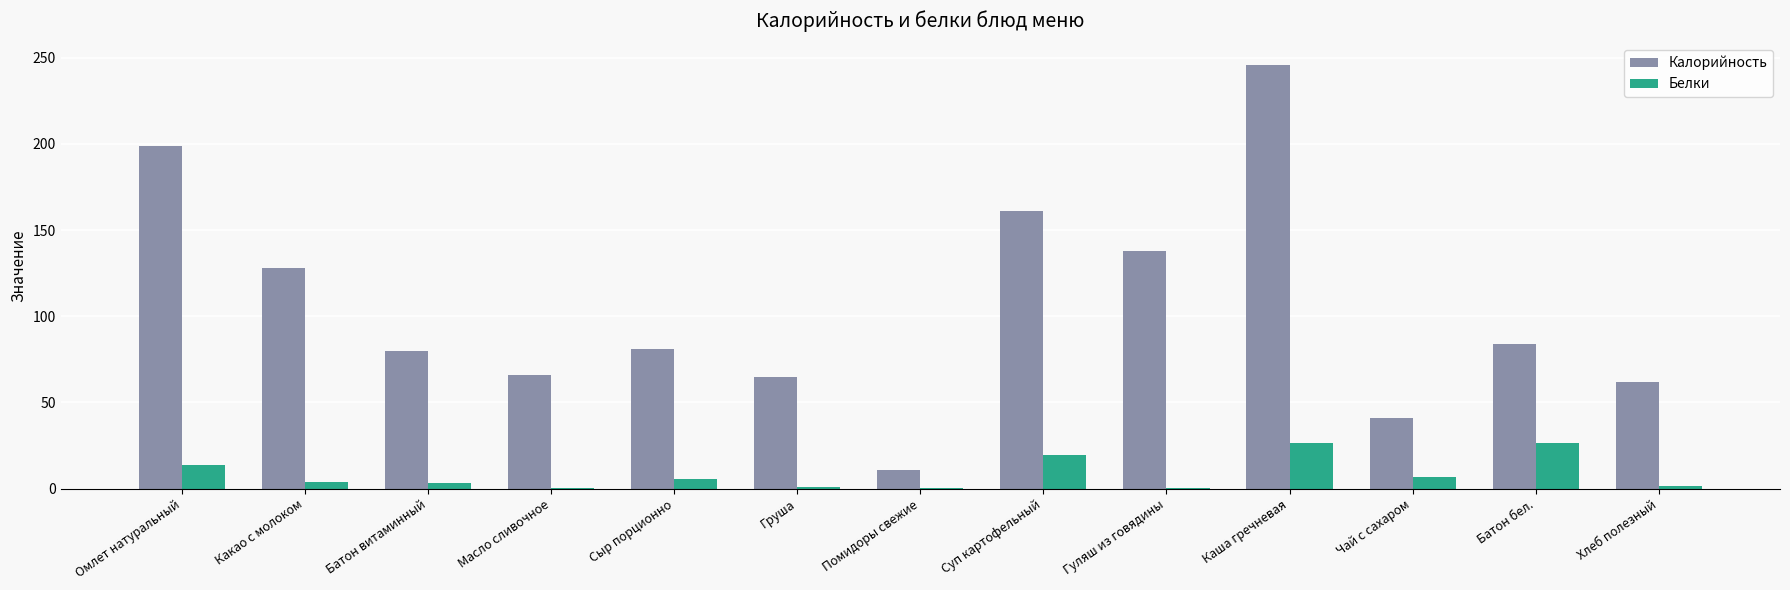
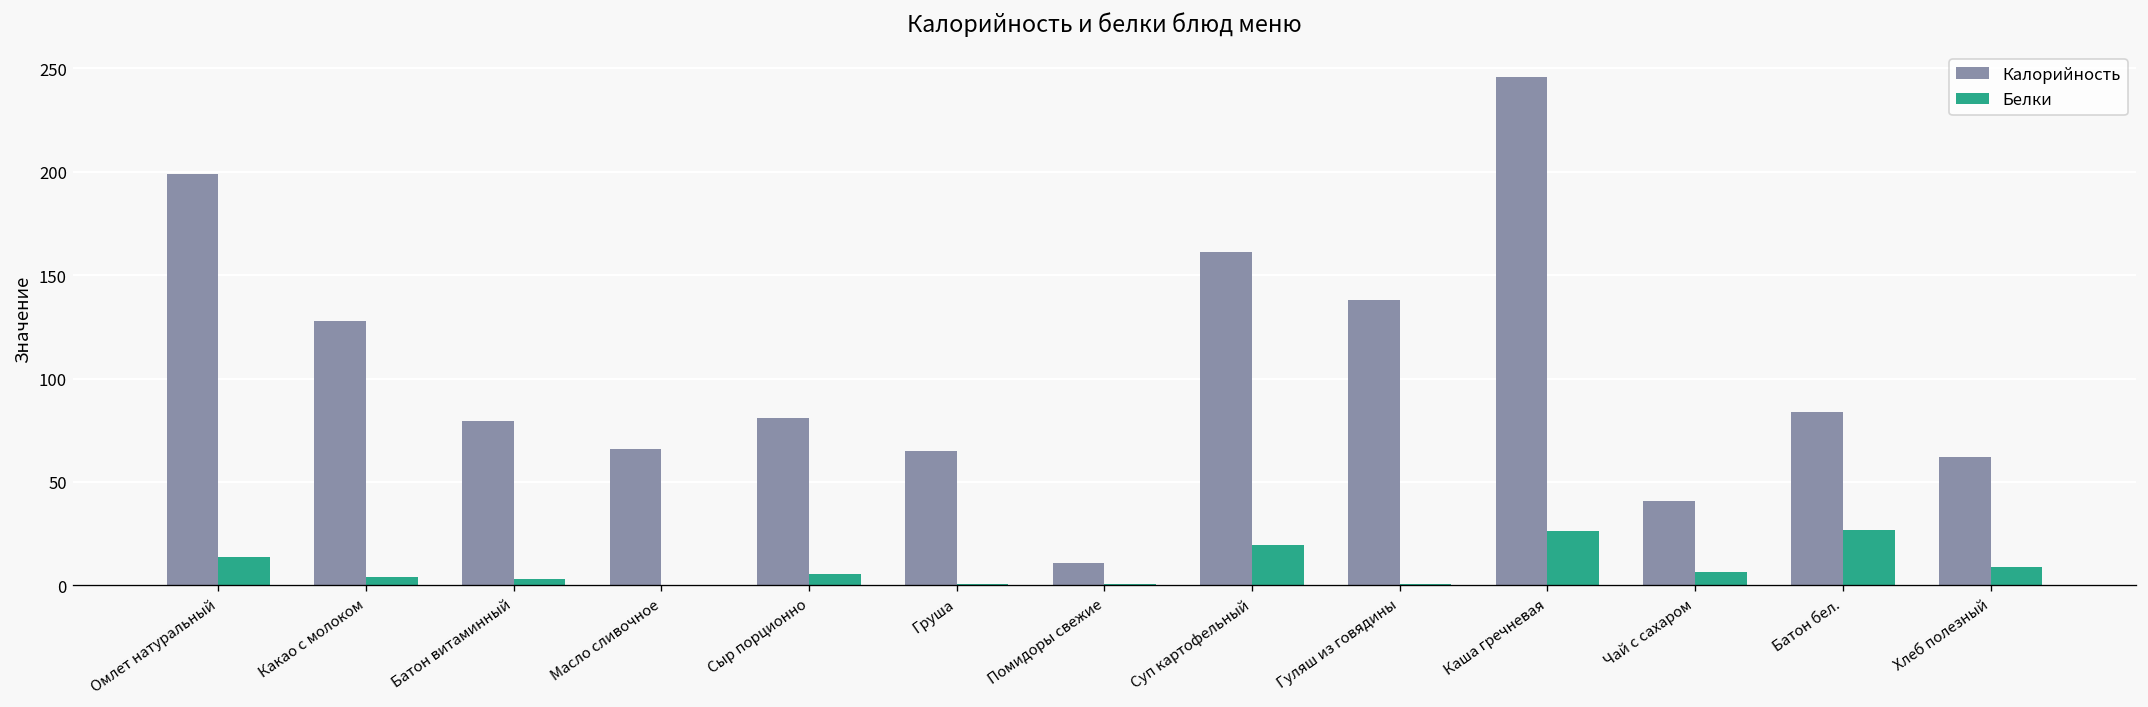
Белки, Хлеб полезный: 2 -> 9
